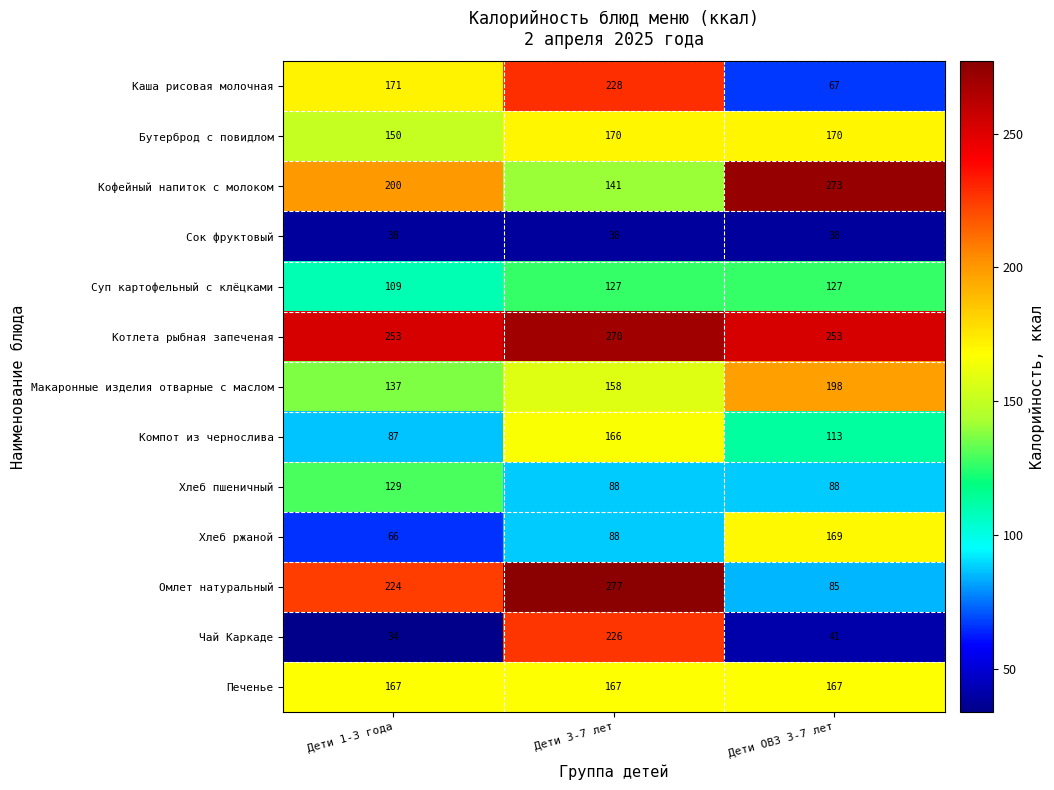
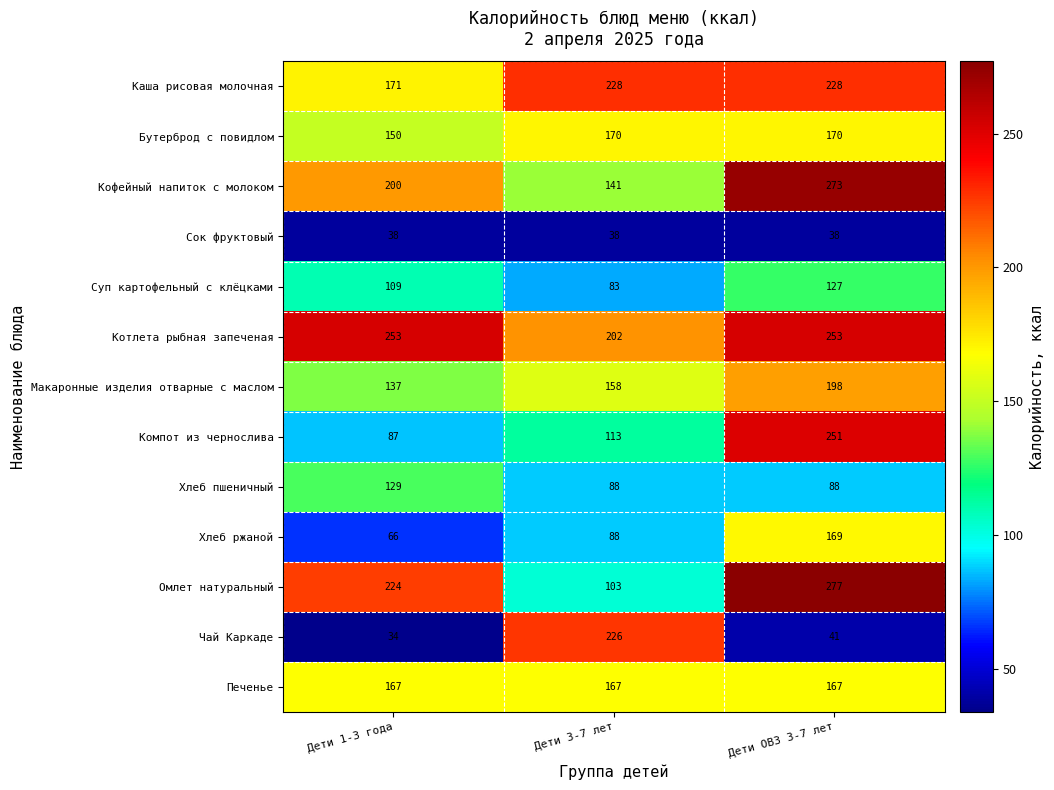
Каша рисовая молочная, Дети ОВЗ 3-7 лет: 67 -> 228
Суп картофельный с клёцками, Дети 3-7 лет: 127 -> 83
Котлета рыбная запеченая, Дети 3-7 лет: 270 -> 202
Компот из чернослива, Дети 3-7 лет: 166 -> 113
Компот из чернослива, Дети ОВЗ 3-7 лет: 113 -> 251
Омлет натуральный, Дети 3-7 лет: 277 -> 103
Омлет натуральный, Дети ОВЗ 3-7 лет: 85 -> 277
